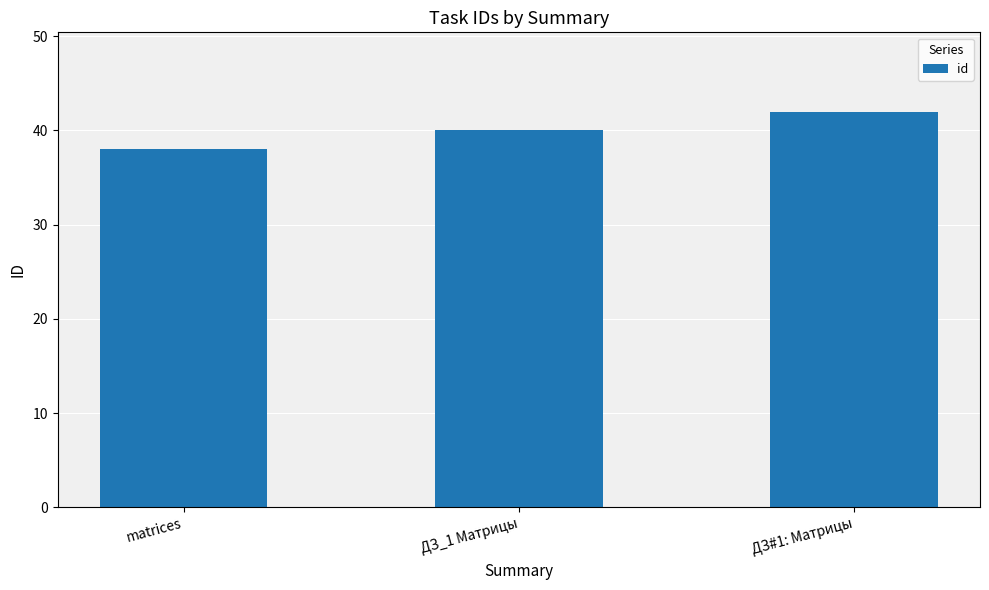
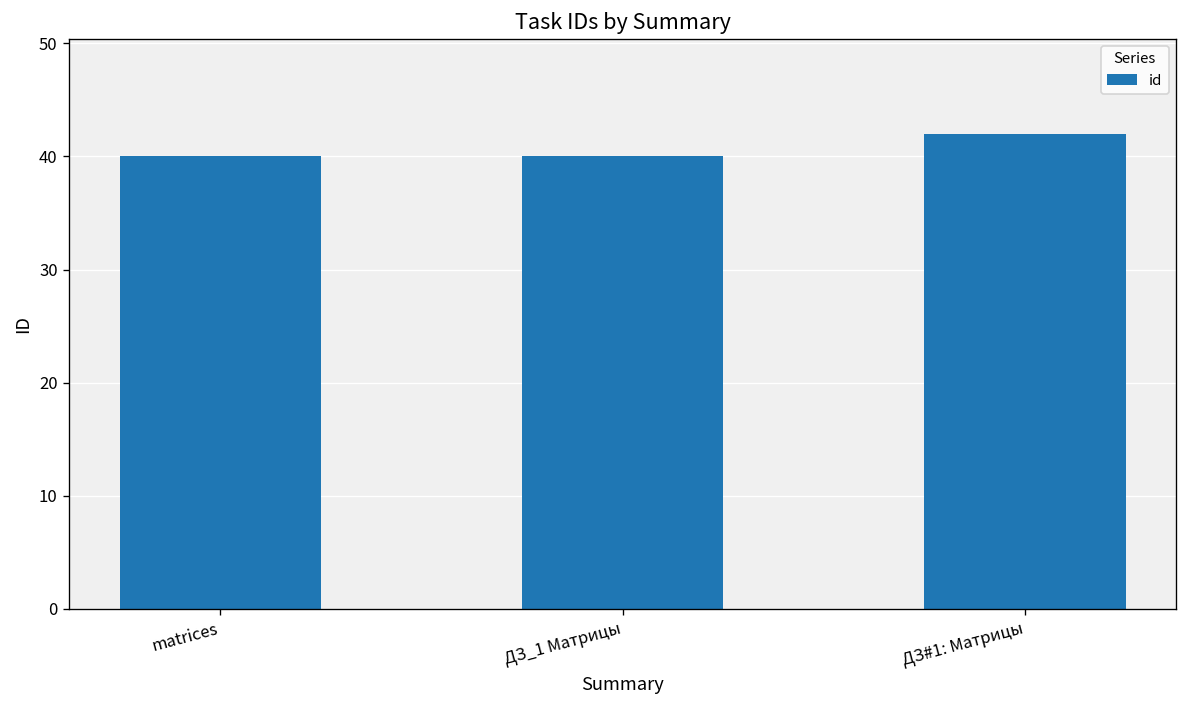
matrices: 38 -> 40
